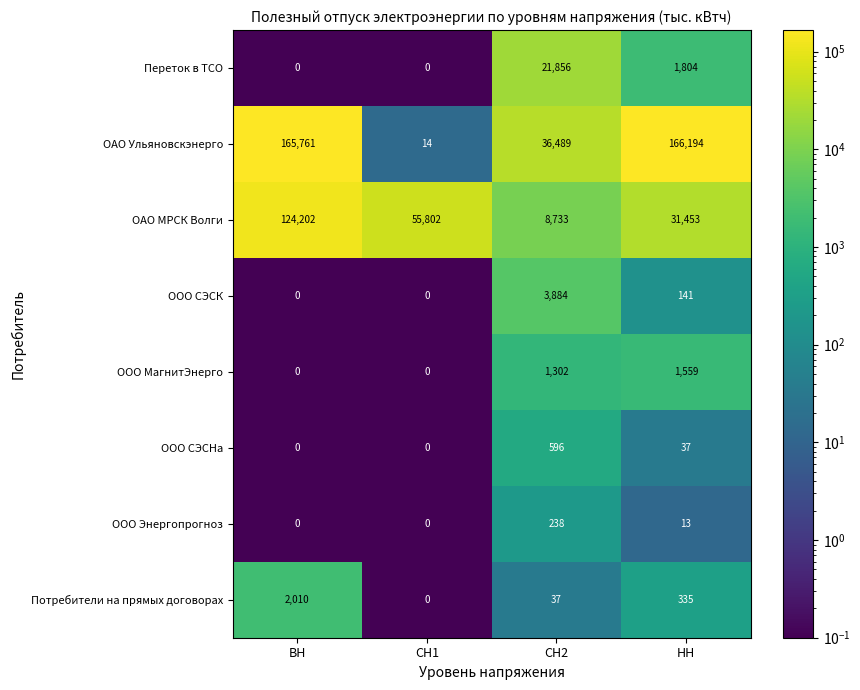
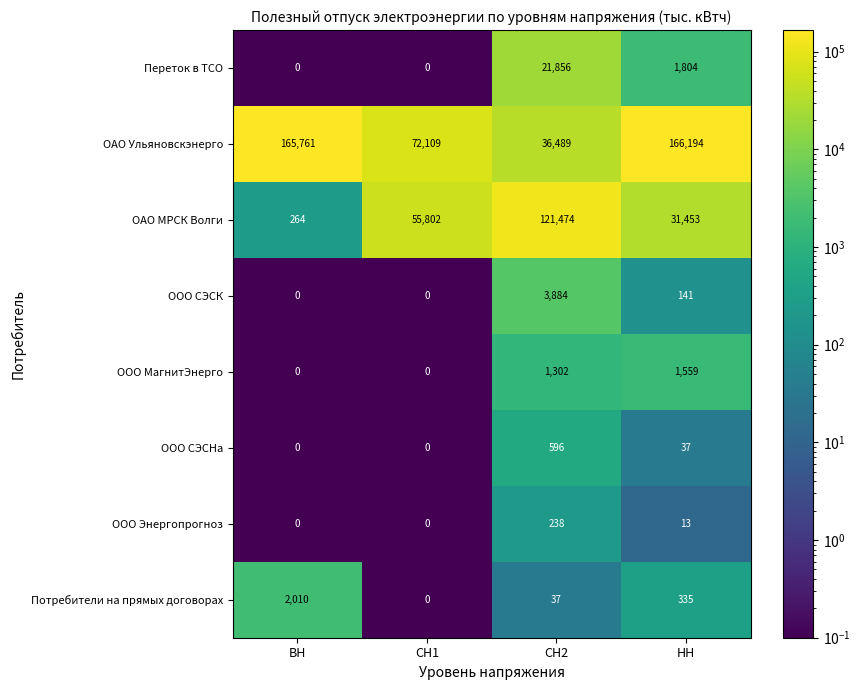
ОАО Ульяновскэнерго, СН1: 14 -> 72,109
ОАО МРСК Волги, ВН: 124,202 -> 264
ОАО МРСК Волги, СН2: 8,733 -> 121,474
